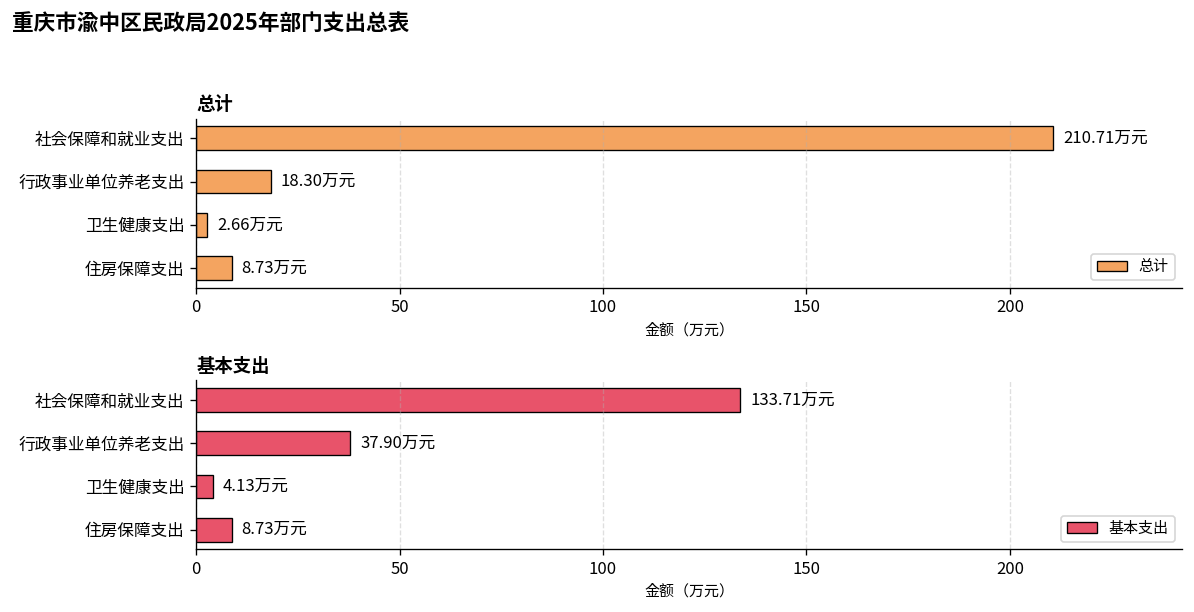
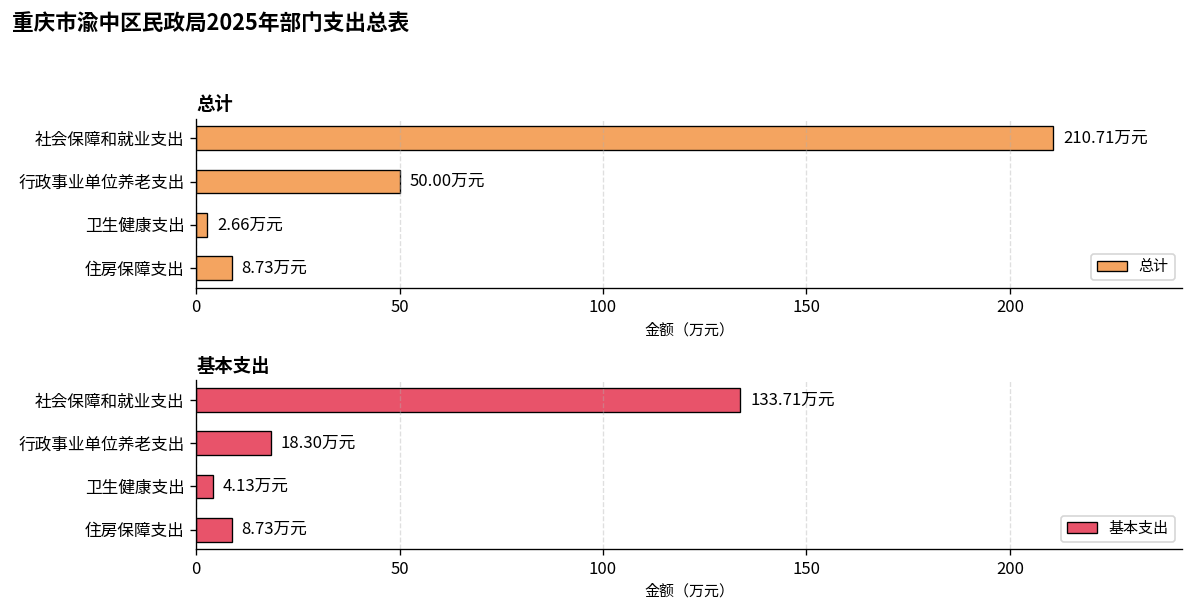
总计, 行政事业单位养老支出: 18.30 -> 50.00
基本支出, 行政事业单位养老支出: 37.90 -> 18.30
